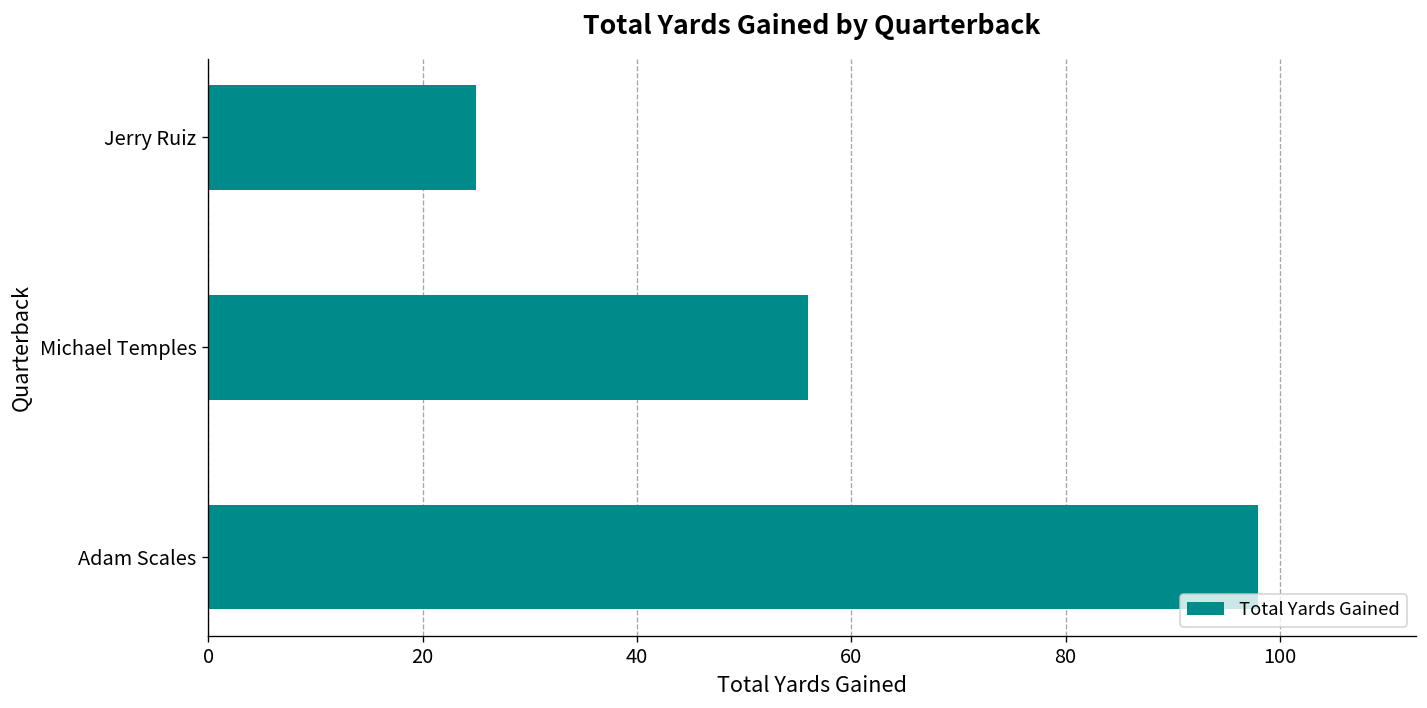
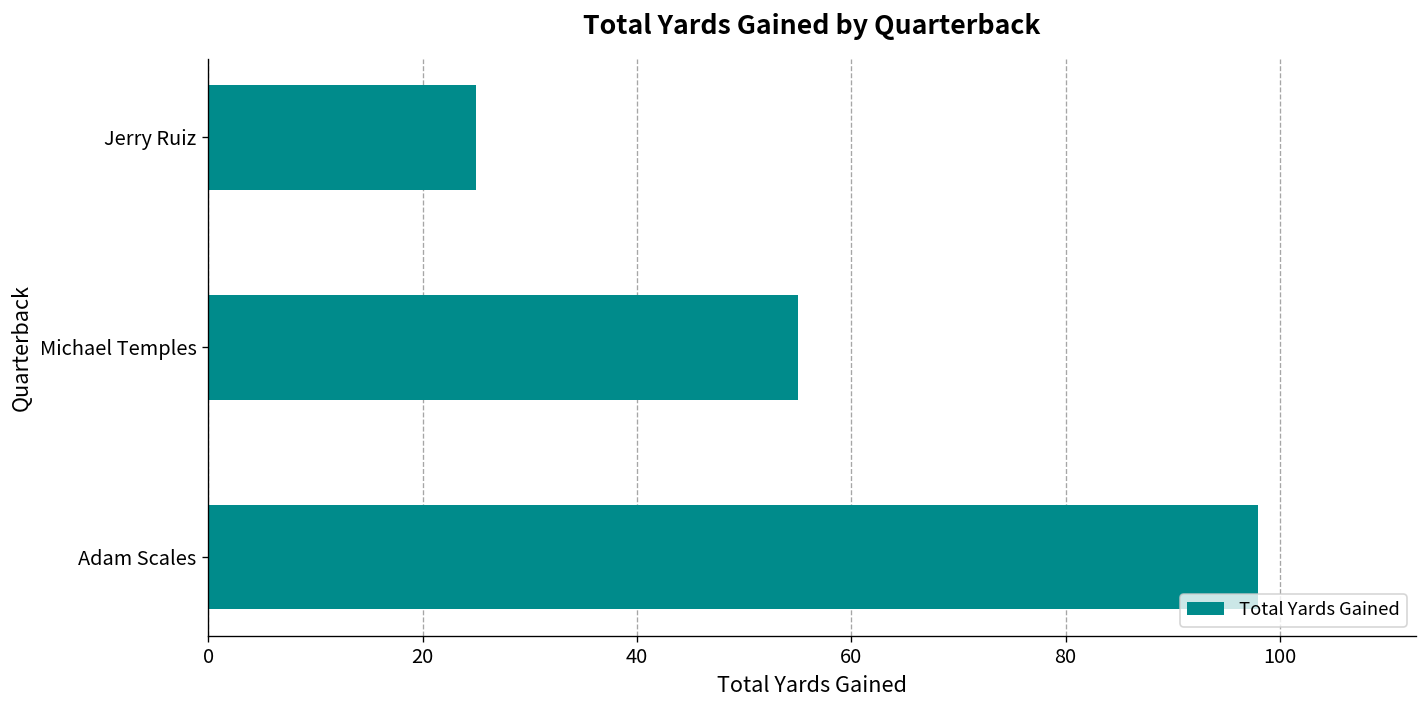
Michael Temples: 56 -> 55
